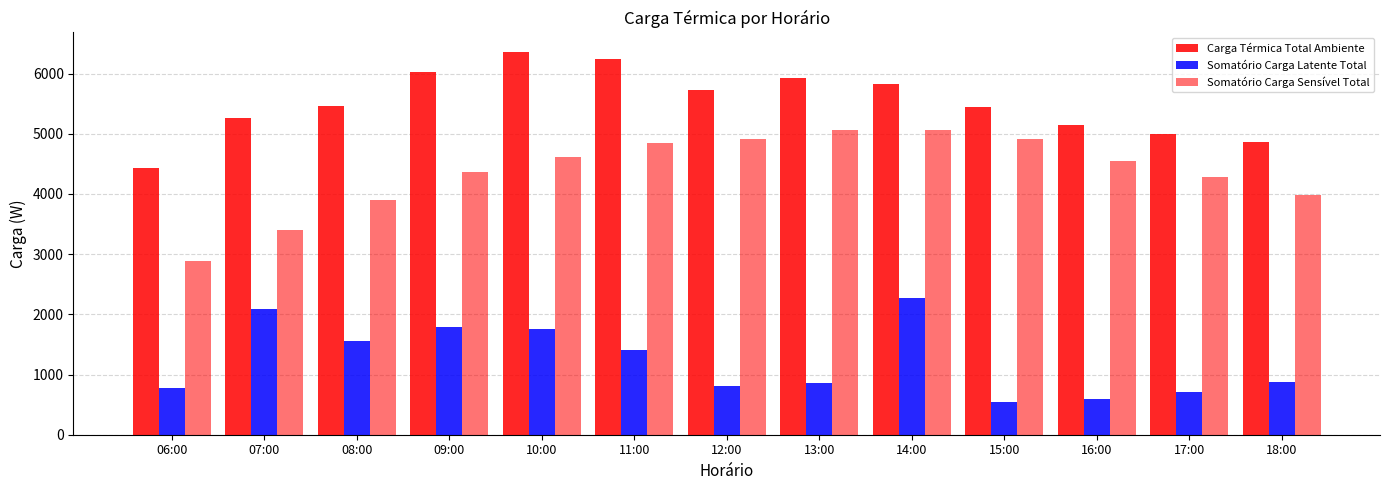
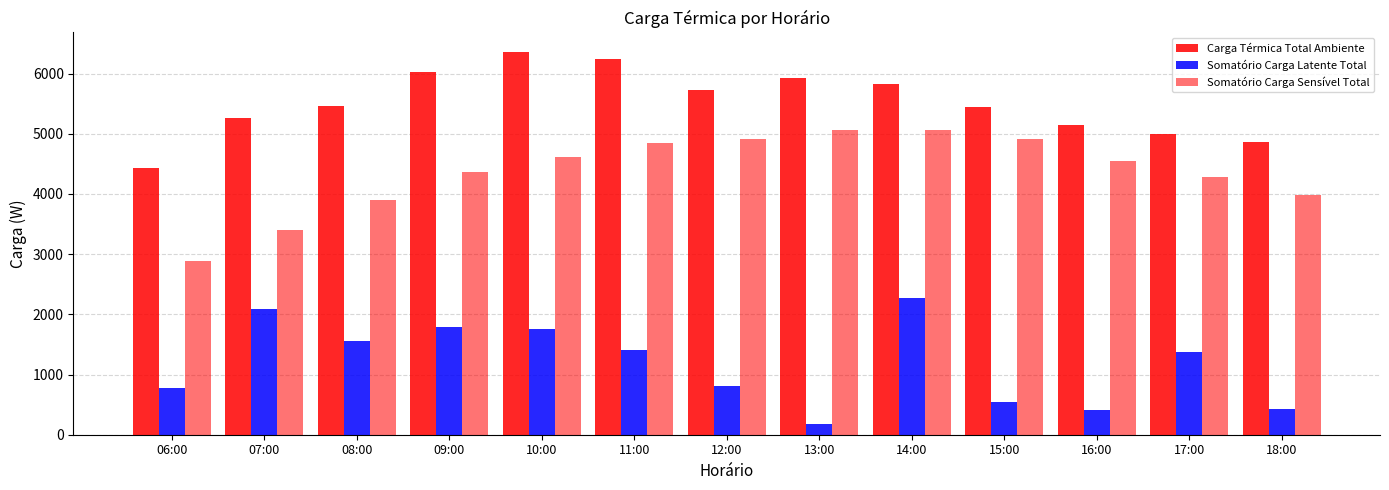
Somatório Carga Latente Total, 13:00: 900 -> 200
Somatório Carga Latente Total, 16:00: 600 -> 400
Somatório Carga Latente Total, 17:00: 700 -> 1400
Somatório Carga Latente Total, 18:00: 900 -> 400
